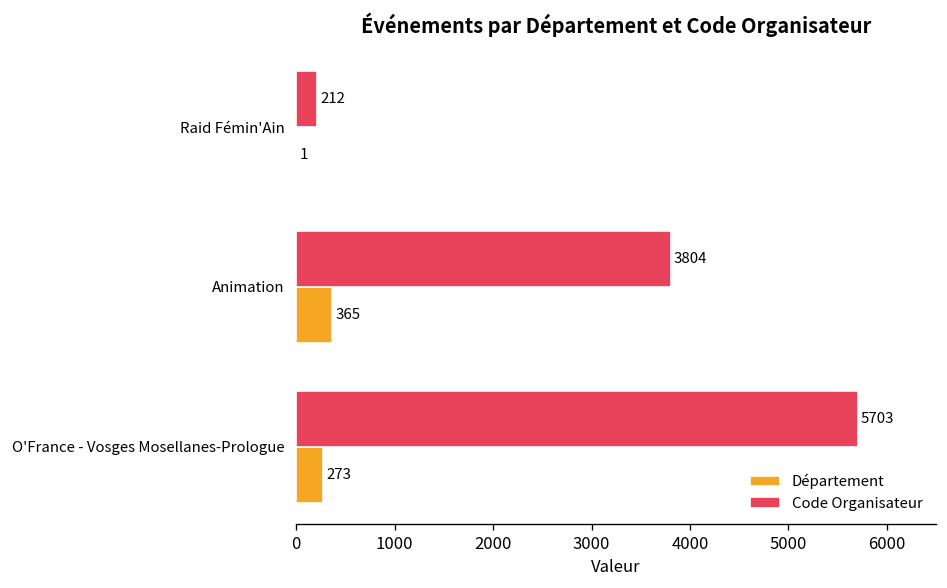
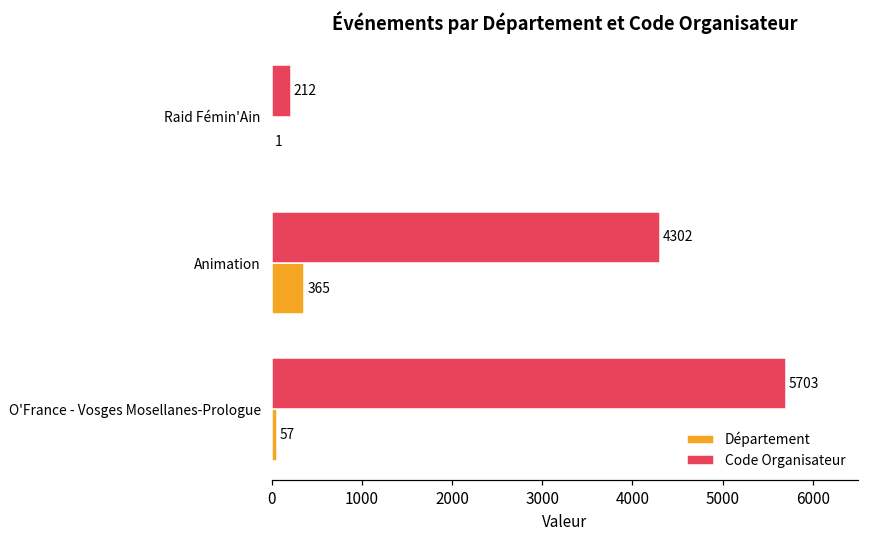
Code Organisateur, Animation: 3804 -> 4302
Département, O'France - Vosges Mosellanes-Prologue: 273 -> 57
